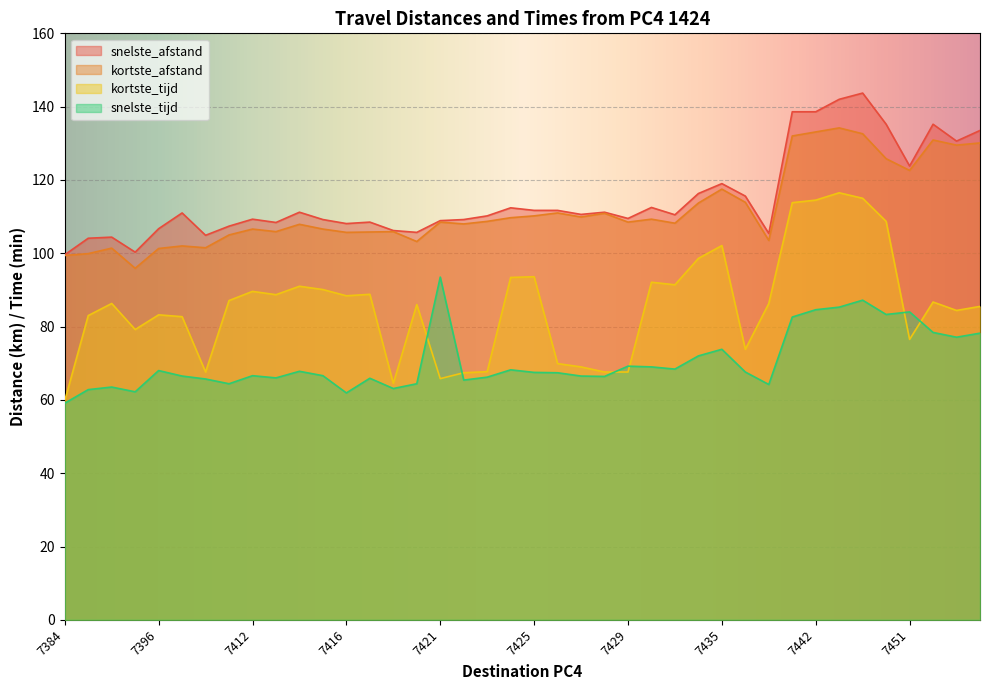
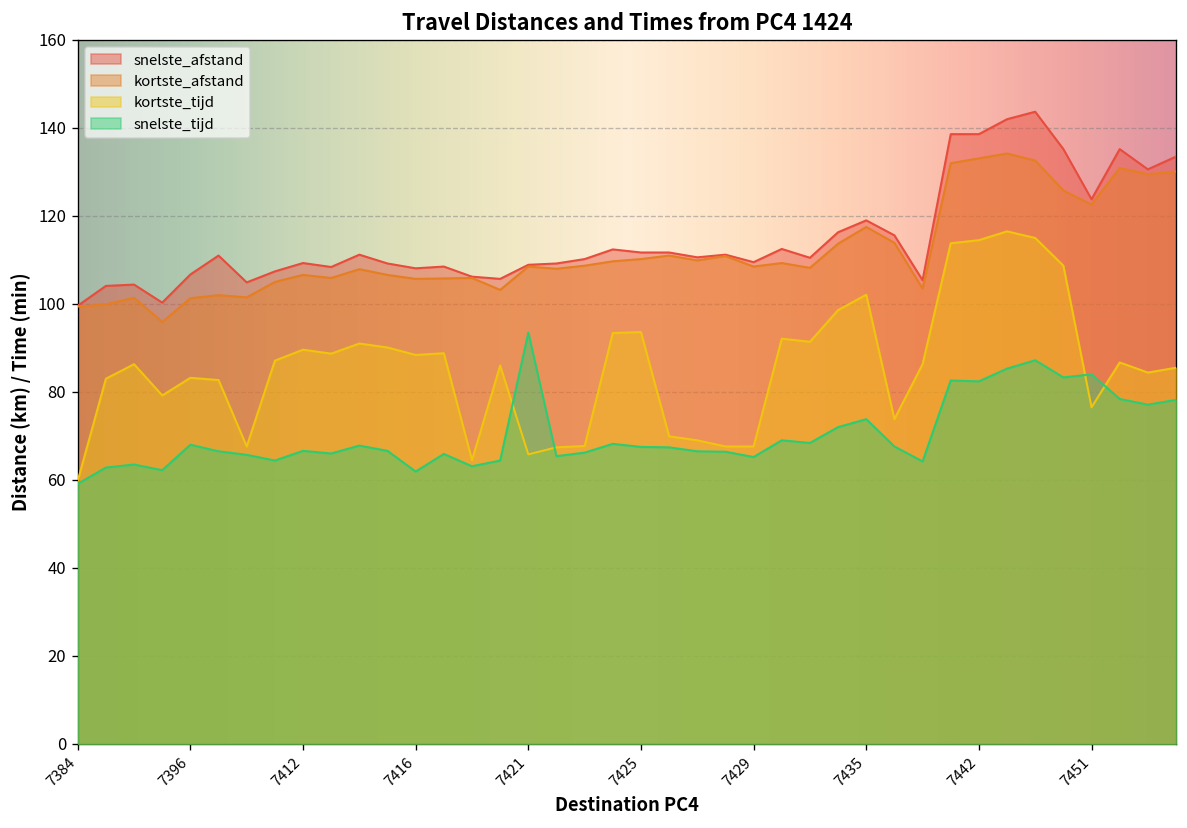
snelste_tijd, 7429: 69 -> 65
snelste_tijd, 7442: 85 -> 82
